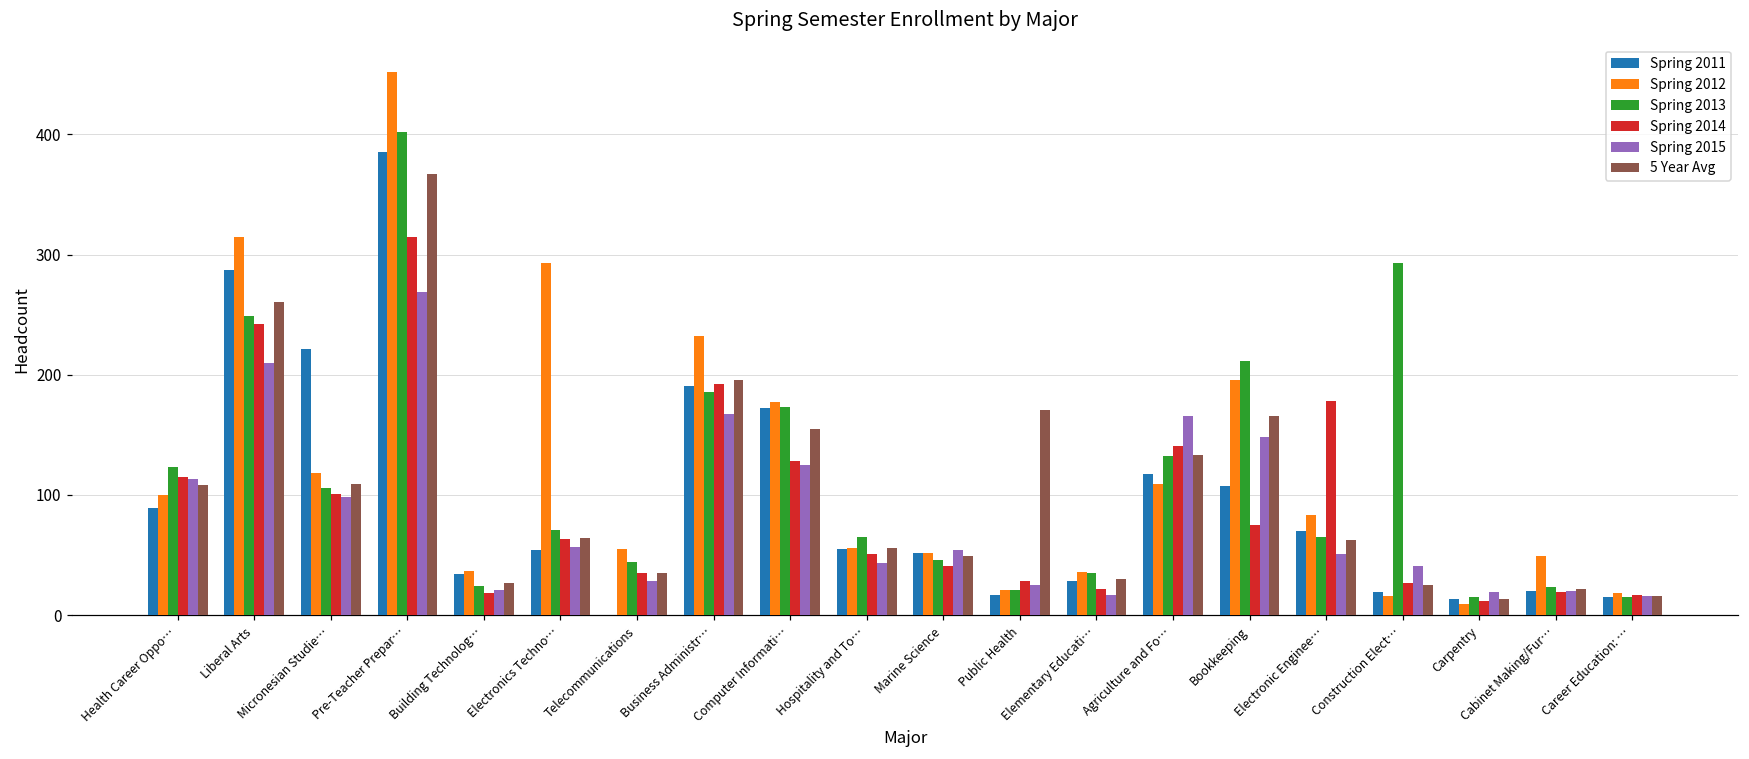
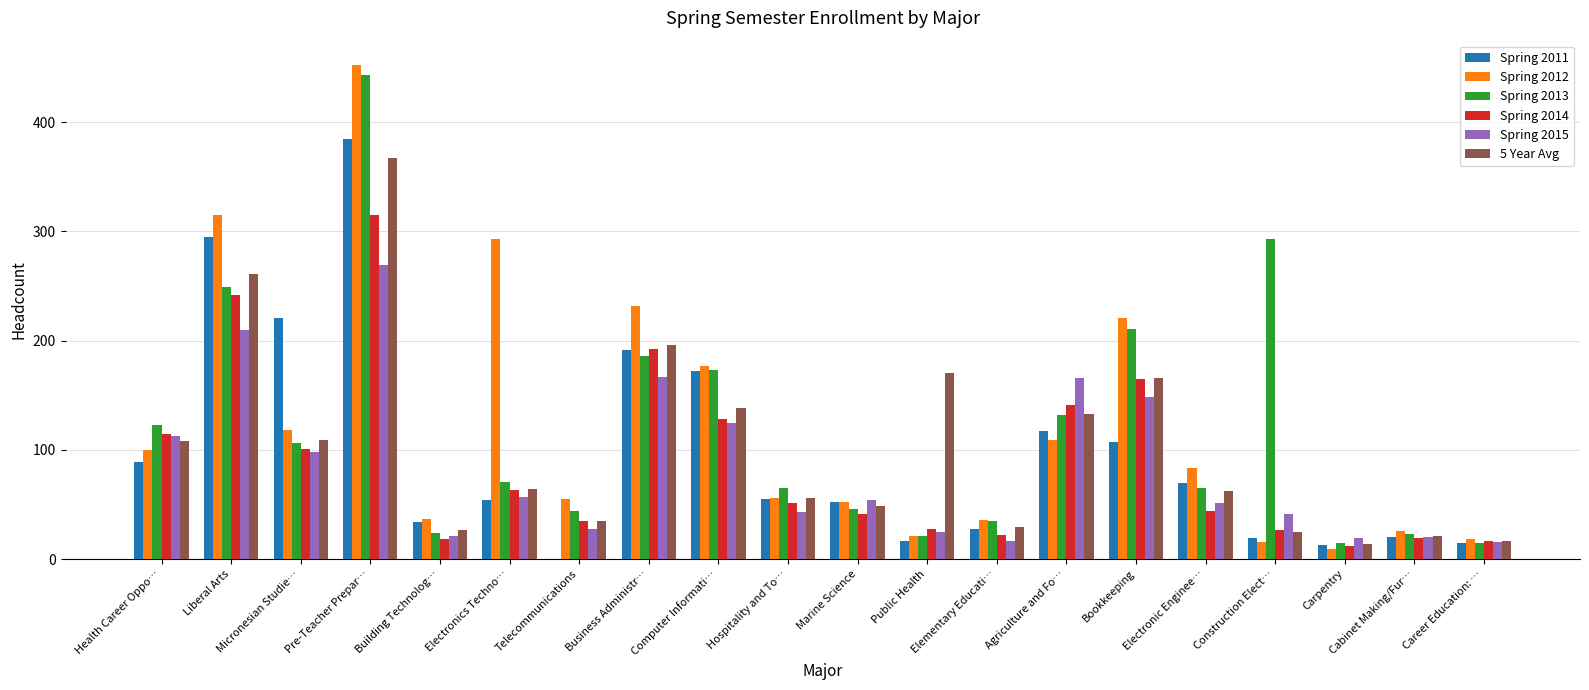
Spring 2011, Liberal Arts: 287 -> 295
Spring 2013, Pre-Teacher Prepar…: 402 -> 443
5 Year Avg, Computer Informati…: 155 -> 138
Spring 2012, Bookkeeping: 196 -> 221
Spring 2014, Bookkeeping: 75 -> 165
Spring 2014, Electronic Enginee…: 178 -> 44
Spring 2012, Cabinet Making/Fur…: 49 -> 26
